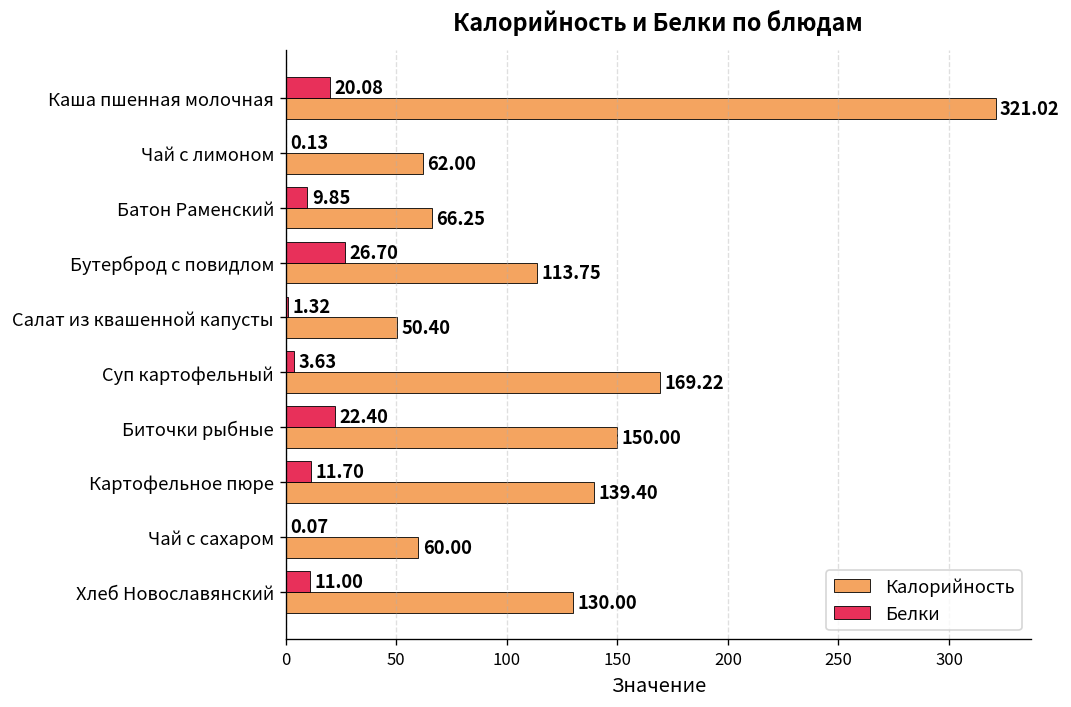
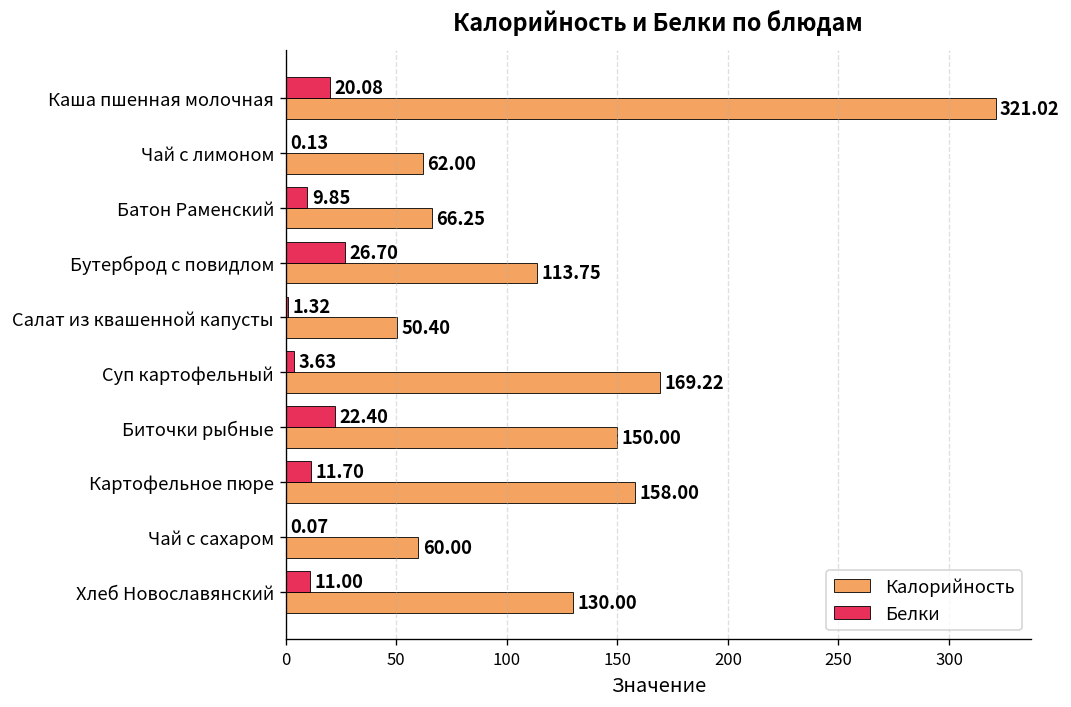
Калорийность, Картофельное пюре: 139.40 -> 158.00
